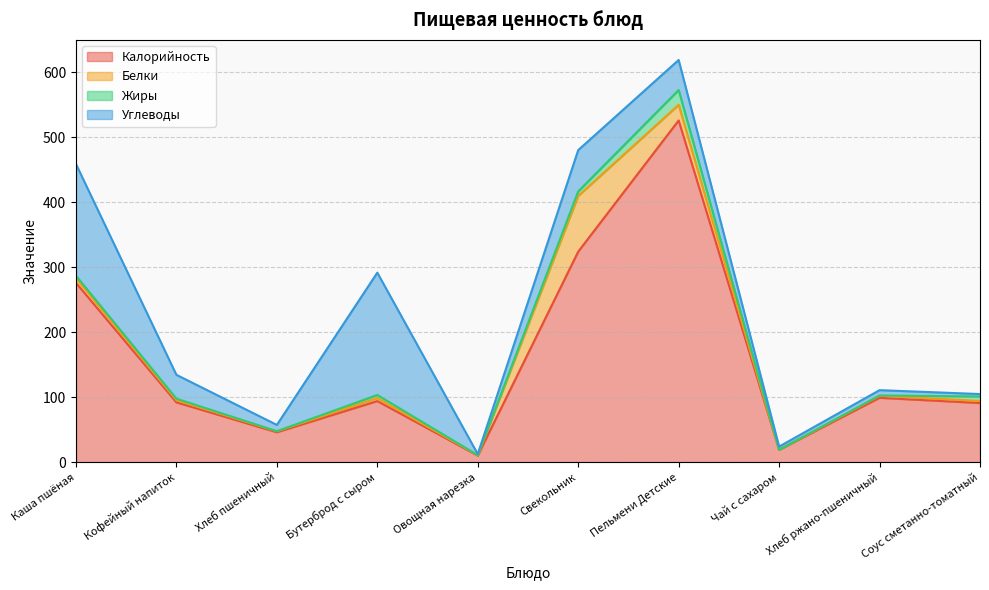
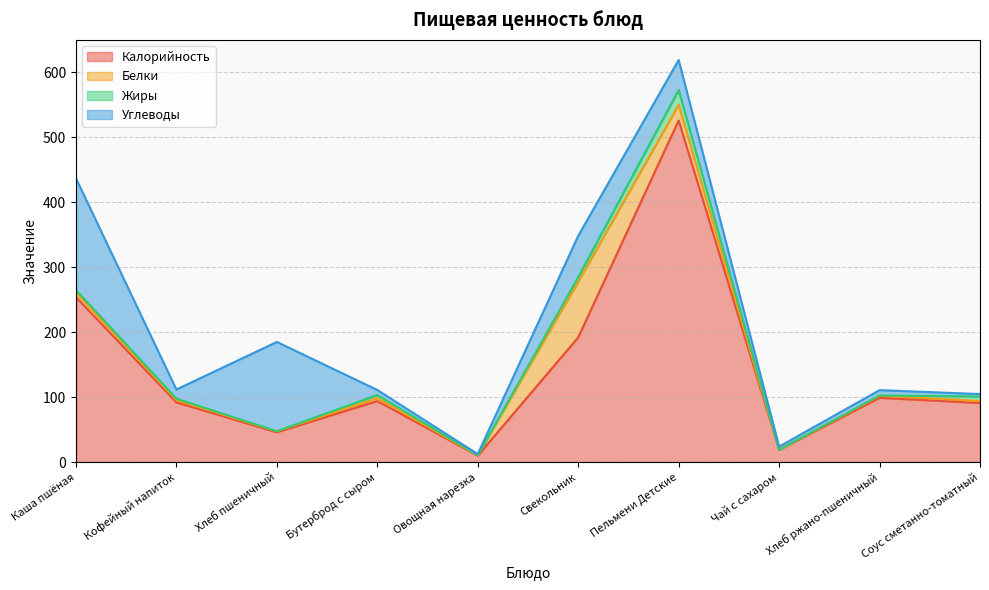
Калорийность, Каша пшёная: 280 -> 250
Углеводы, Кофейный напиток: 40 -> 10
Углеводы, Хлеб пшеничный: 10 -> 140
Углеводы, Бутерброд с сыром: 190 -> 10
Калорийность, Свекольник: 320 -> 190
